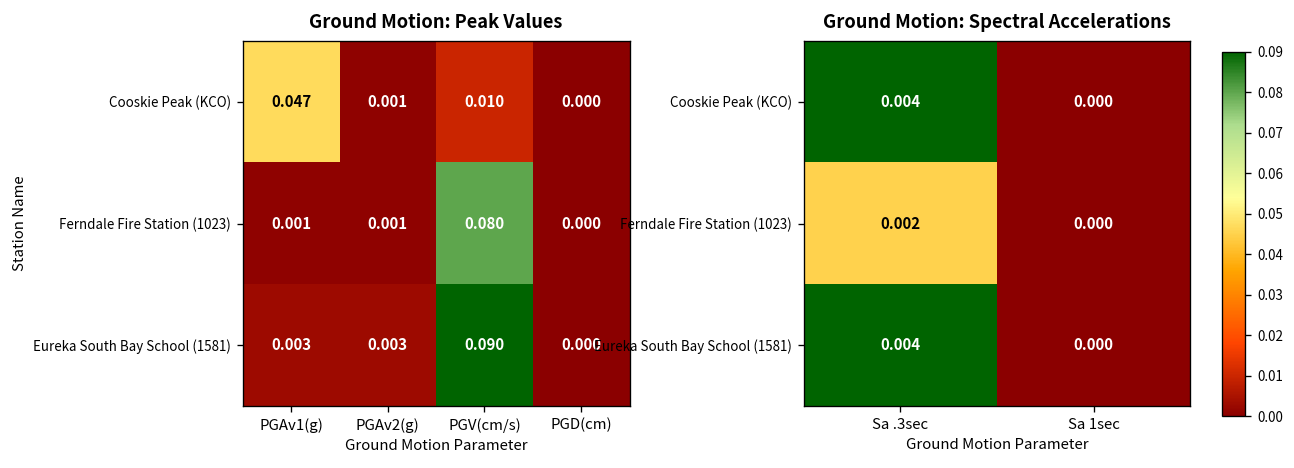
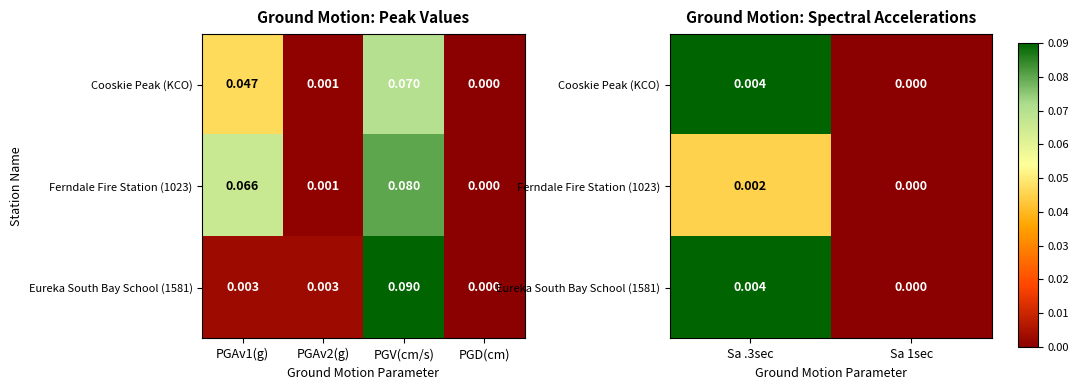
Ground Motion: Peak Values, Cooskie Peak (KCO), PGV(cm/s): 0.010 -> 0.070
Ground Motion: Peak Values, Ferndale Fire Station (1023), PGAv1(g): 0.001 -> 0.066
